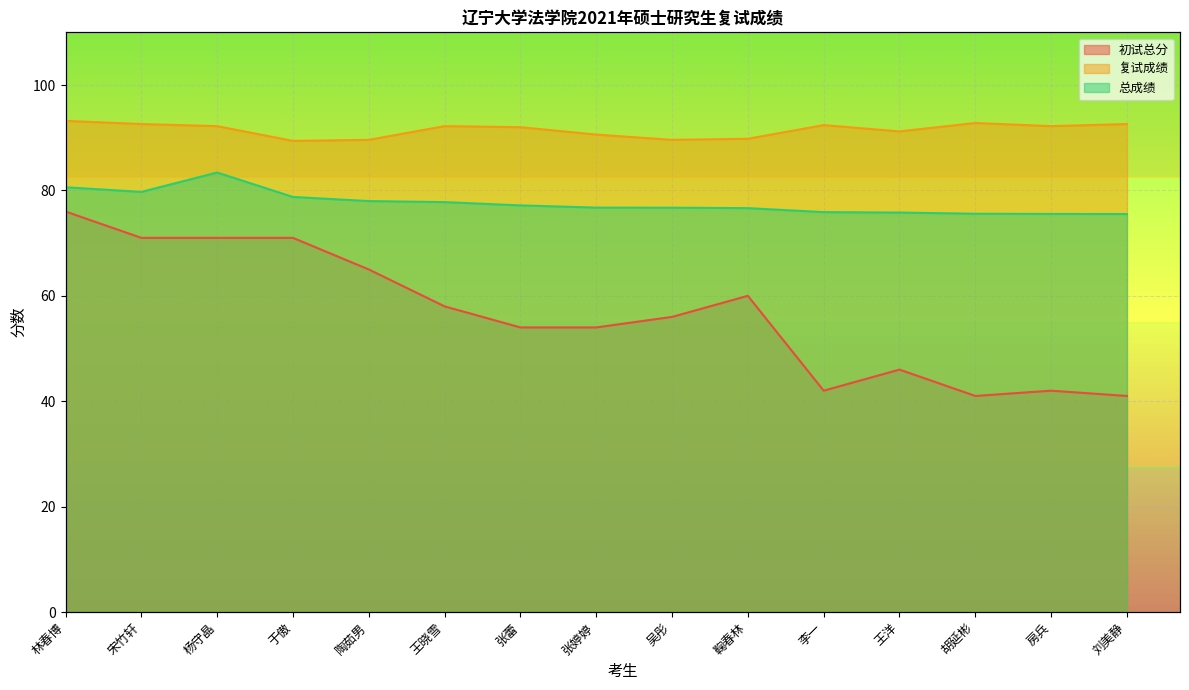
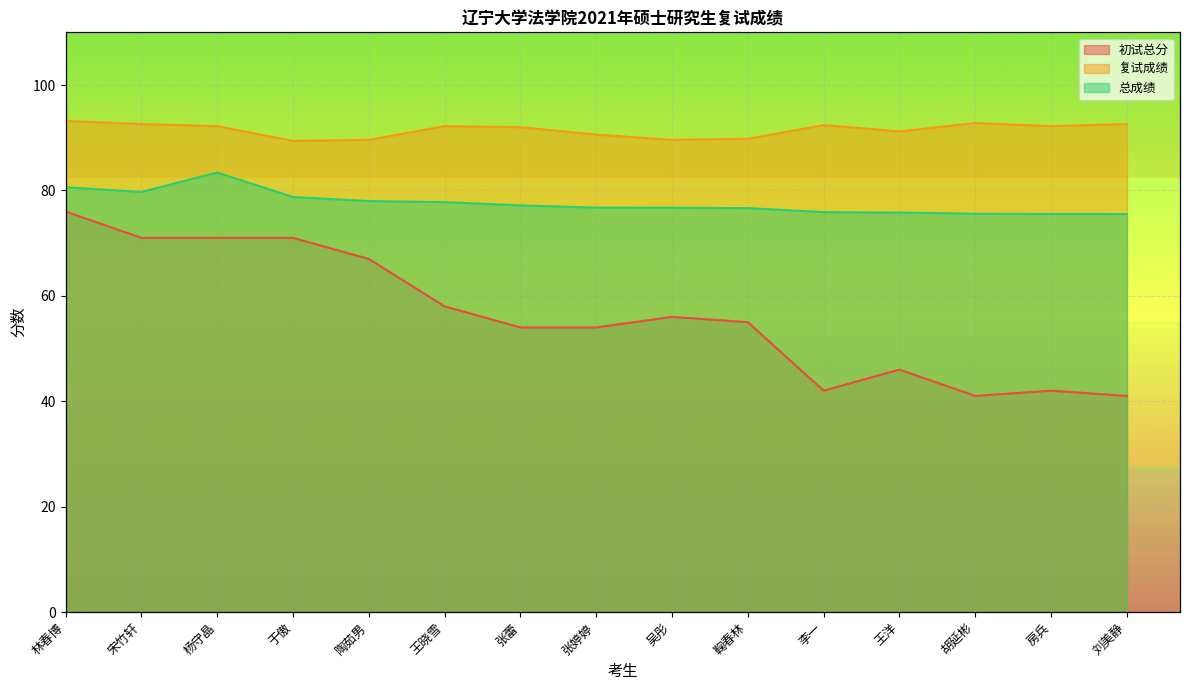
初试总分, 陶茹男: 65 -> 67
初试总分, 鞠春林: 60 -> 55
